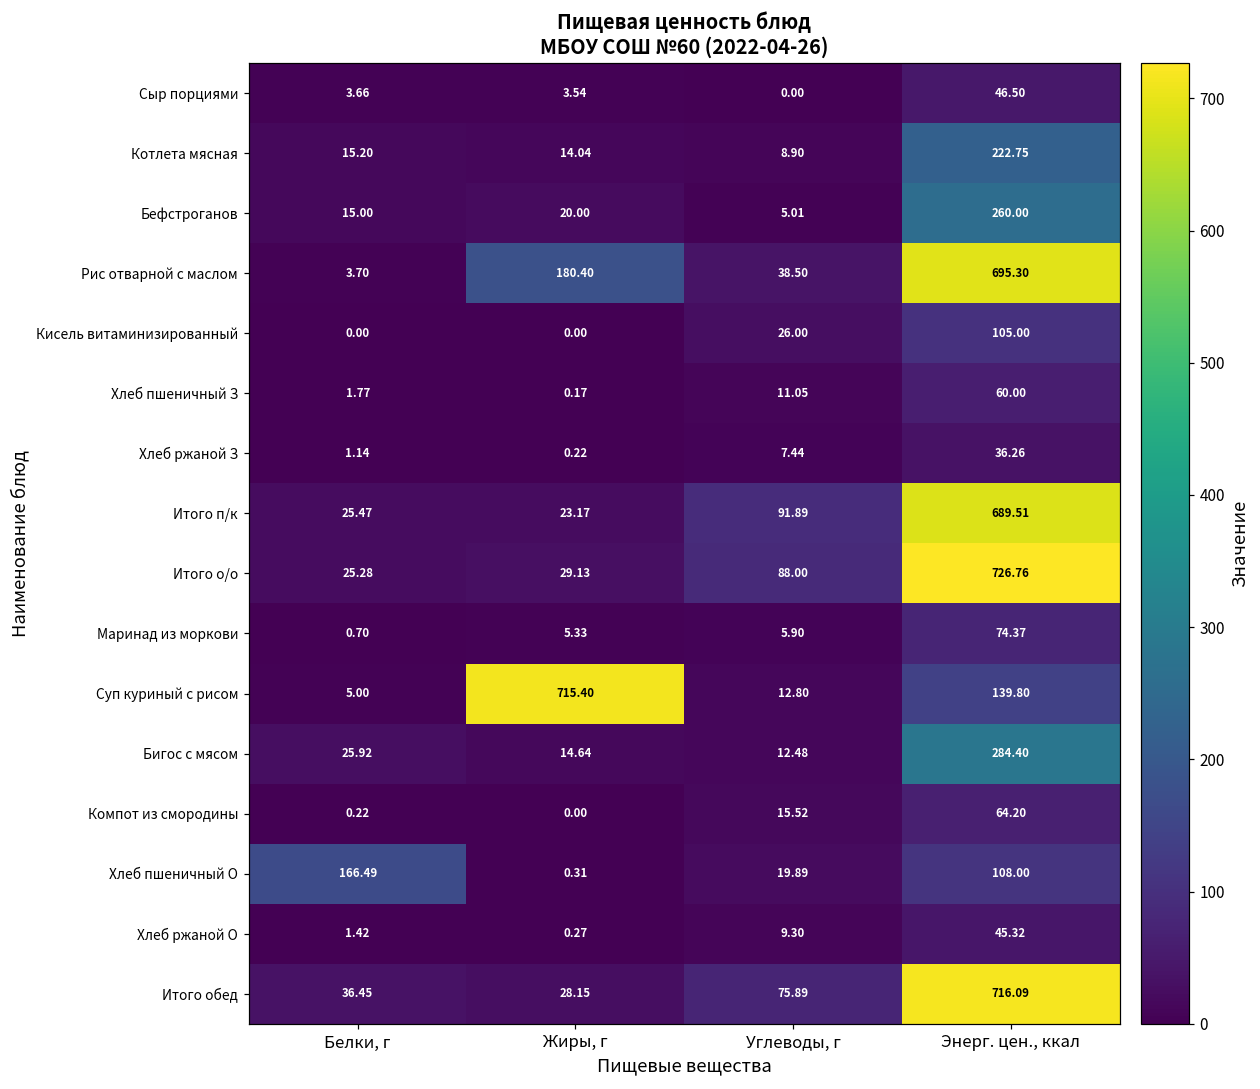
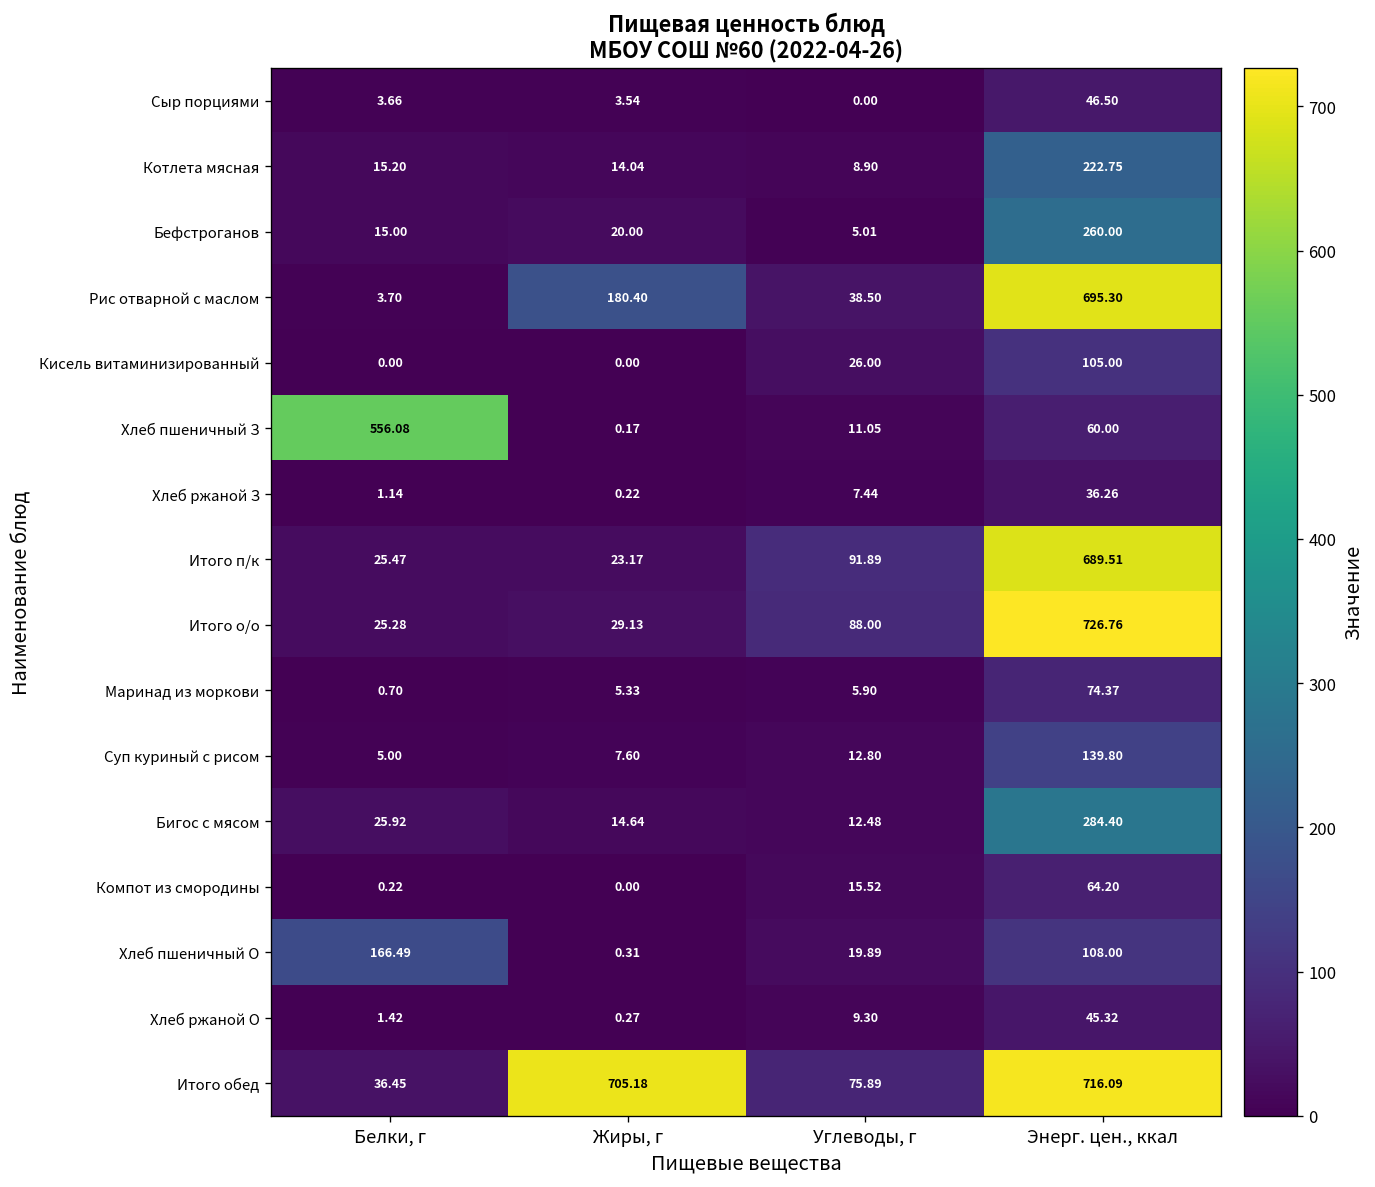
Хлеб пшеничный З, Белки, г: 1.77 -> 556.08
Суп куриный с рисом, Жиры, г: 715.40 -> 7.60
Итого обед, Жиры, г: 28.15 -> 705.18
